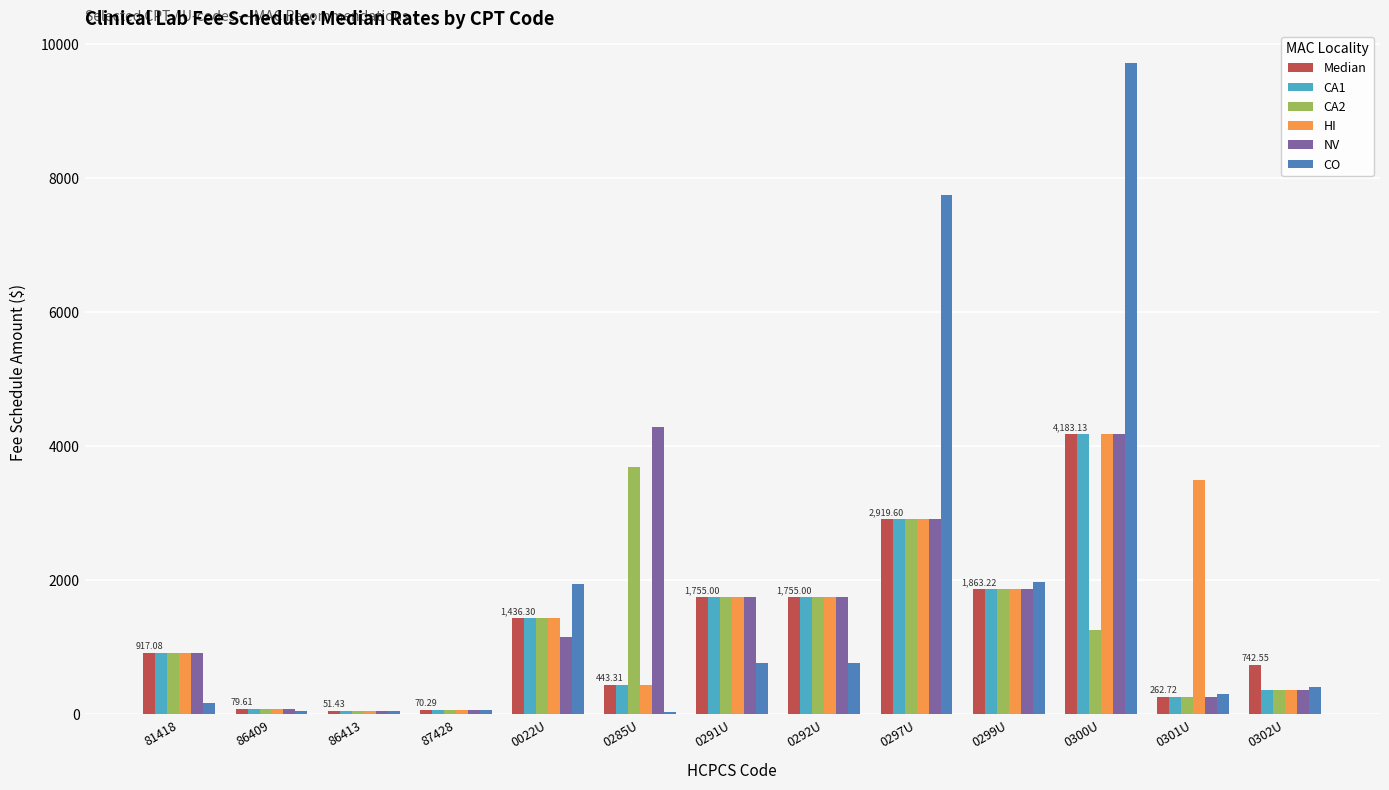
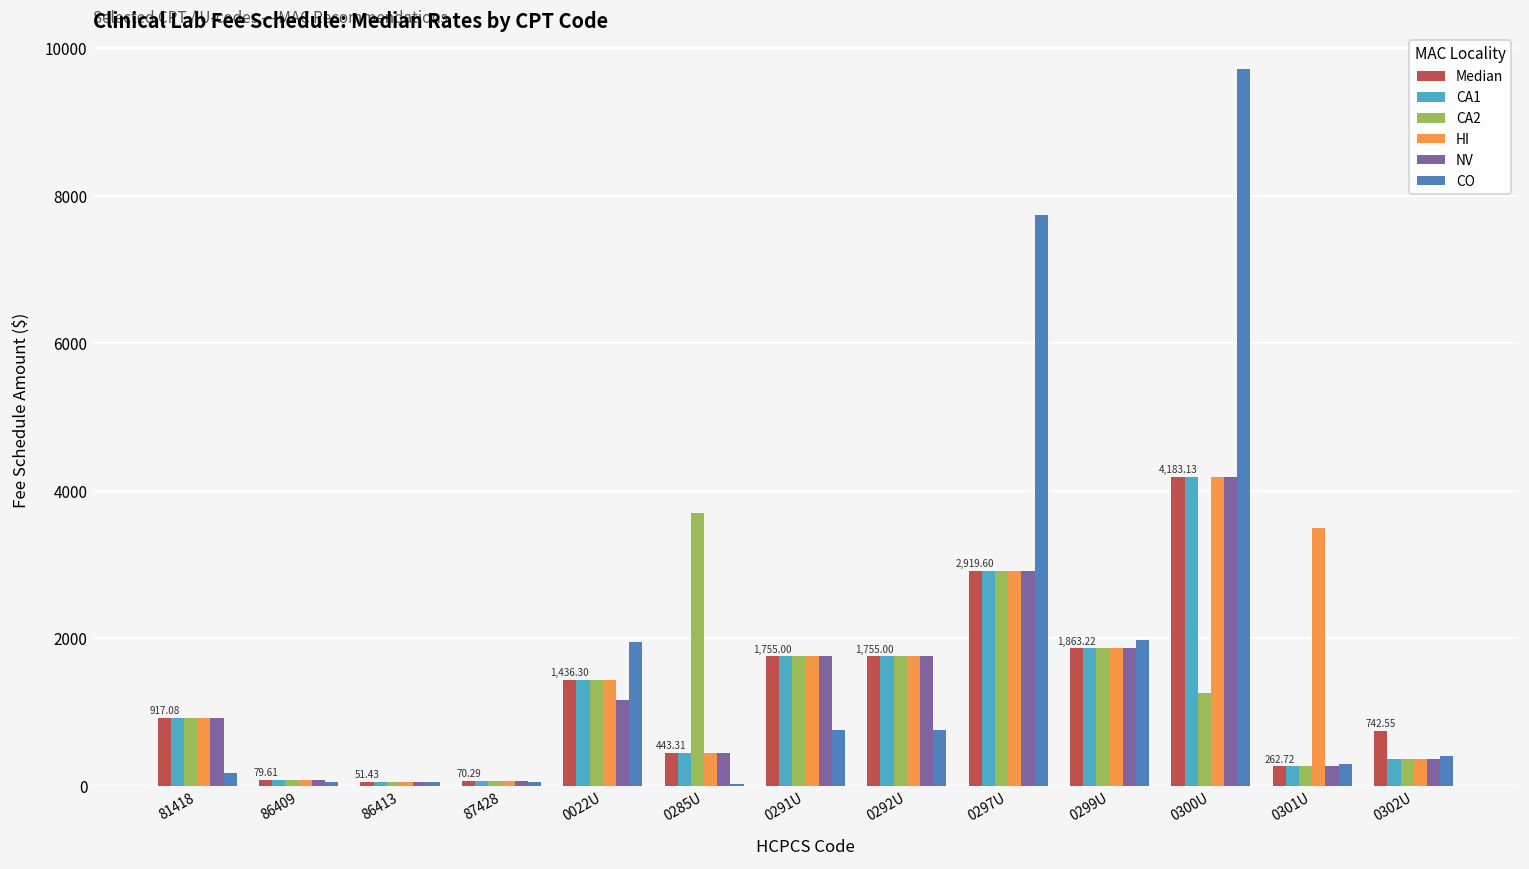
NV, 0285U: 4300 -> 400
